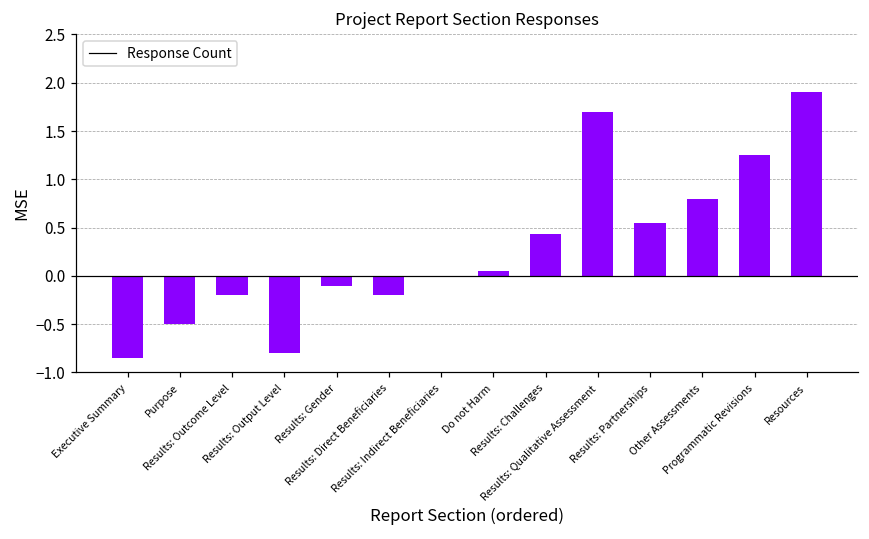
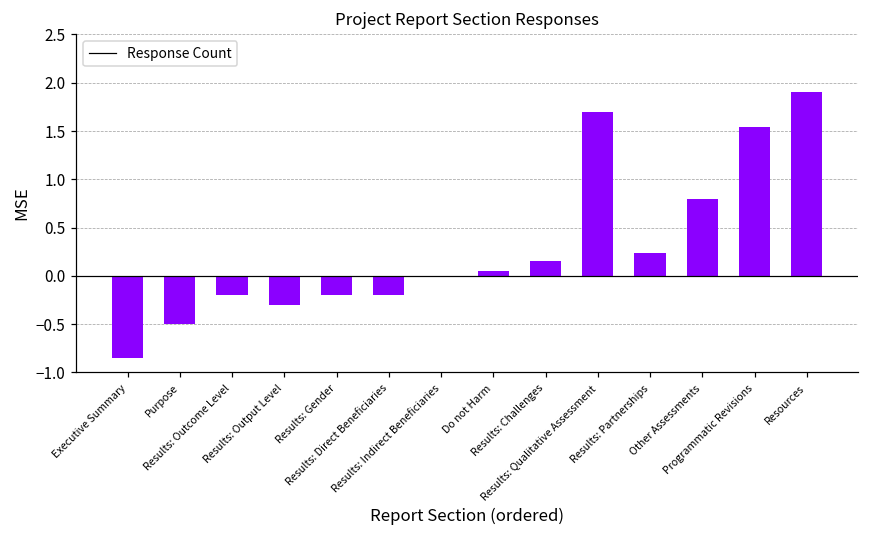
Results: Output Level: -0.8 -> -0.3
Results: Gender: -0.1 -> -0.2
Results: Challenges: 0.4 -> 0.2
Results: Partnerships: 0.6 -> 0.2
Programmatic Revisions: 1.3 -> 1.5
